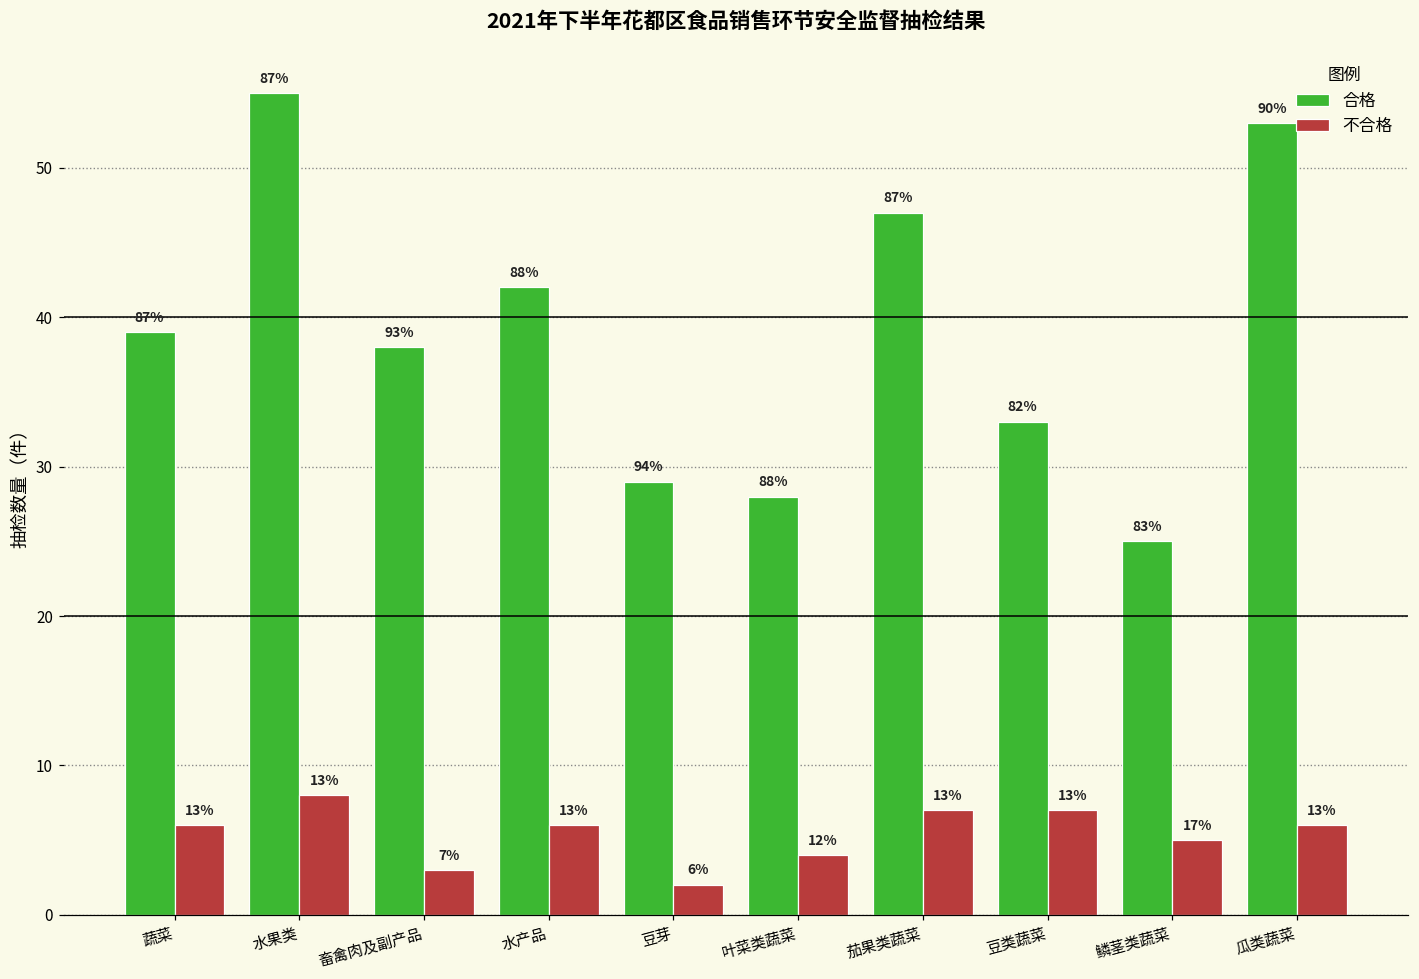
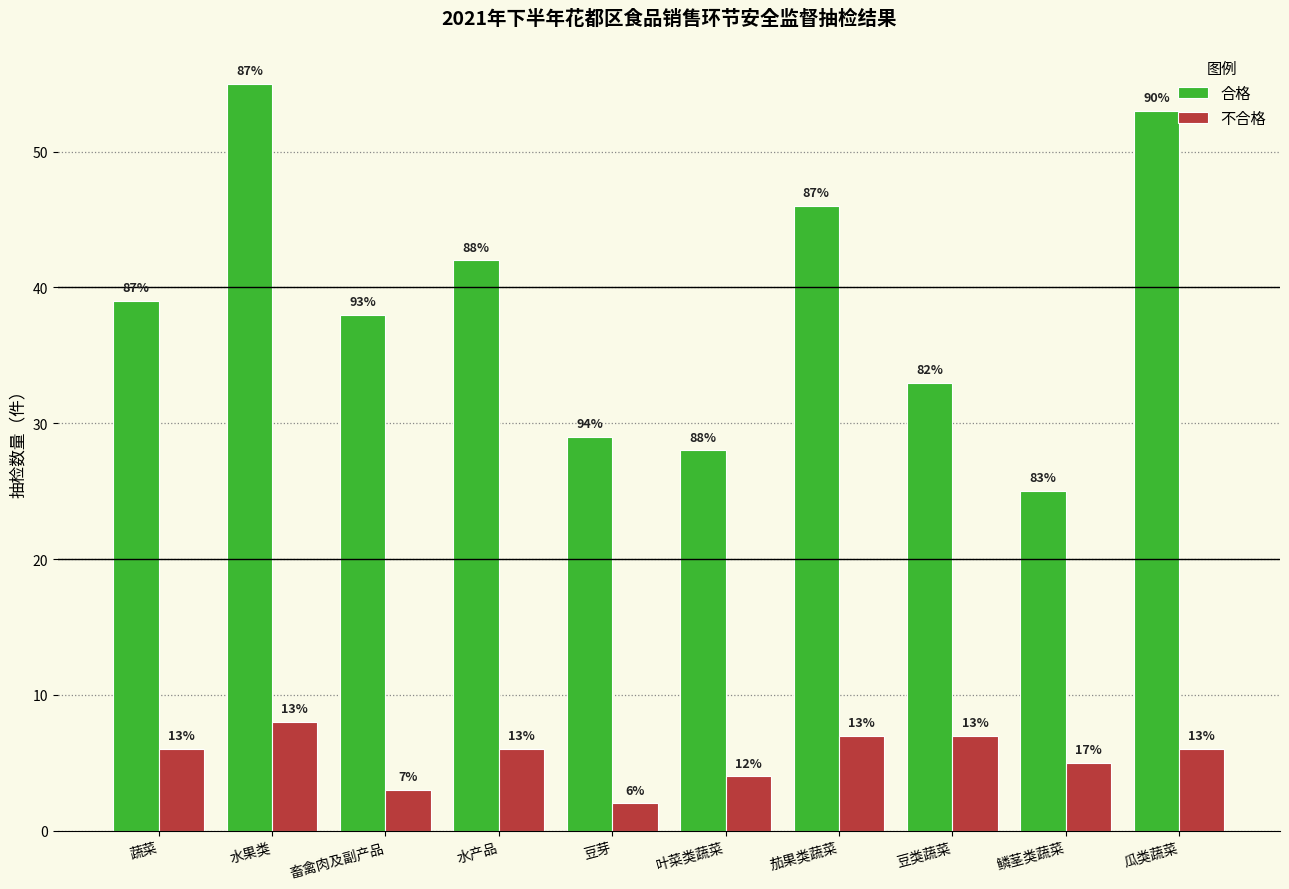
合格, 茄果类蔬菜: 47 -> 46
